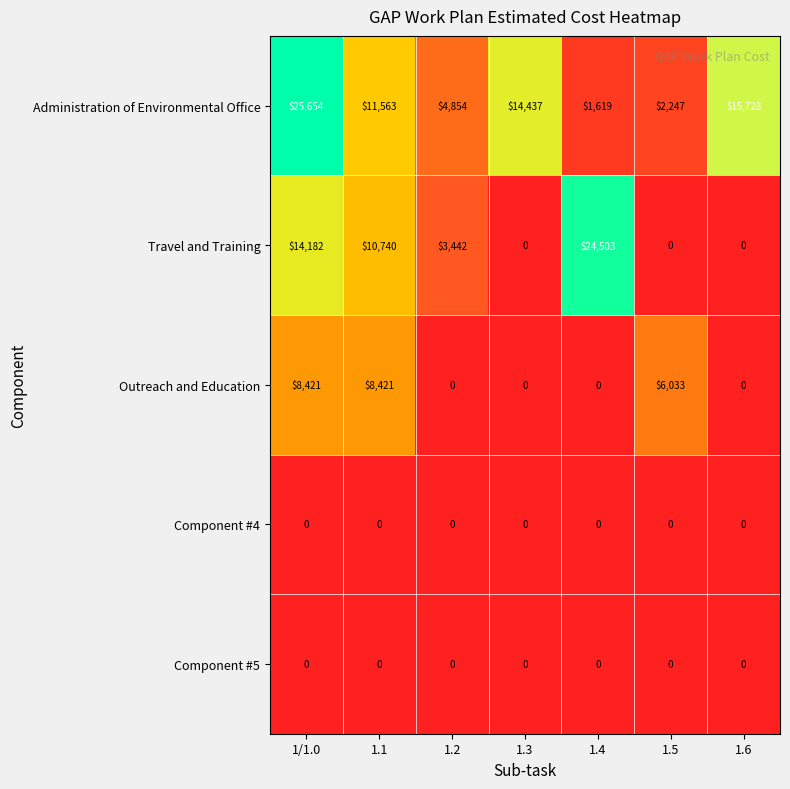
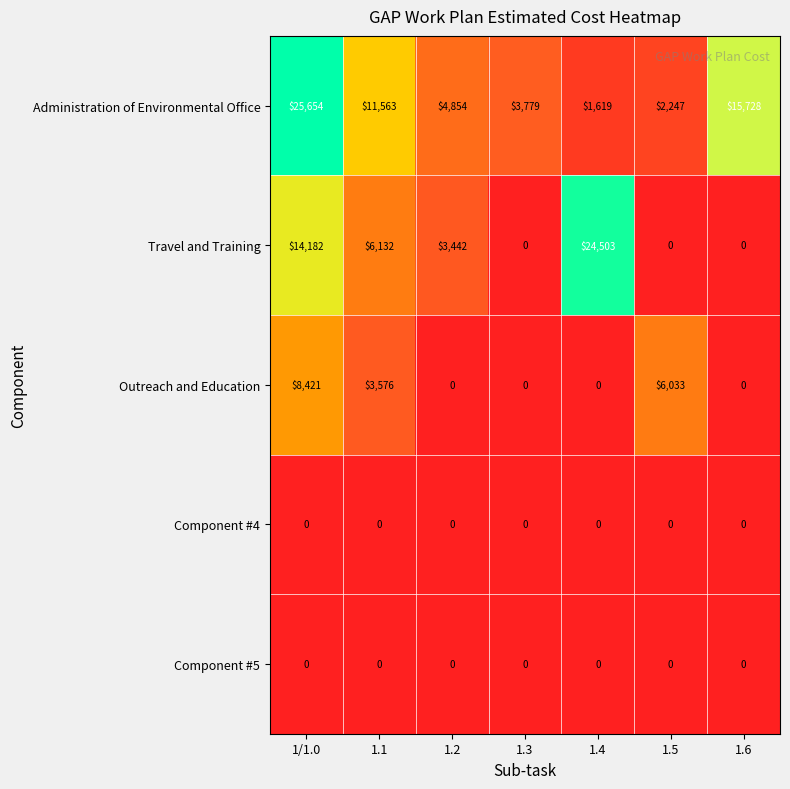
Administration of Environmental Office, 1.3: $14,437 -> $3,779
Travel and Training, 1.1: $10,740 -> $6,132
Outreach and Education, 1.1: $8,421 -> $3,576
